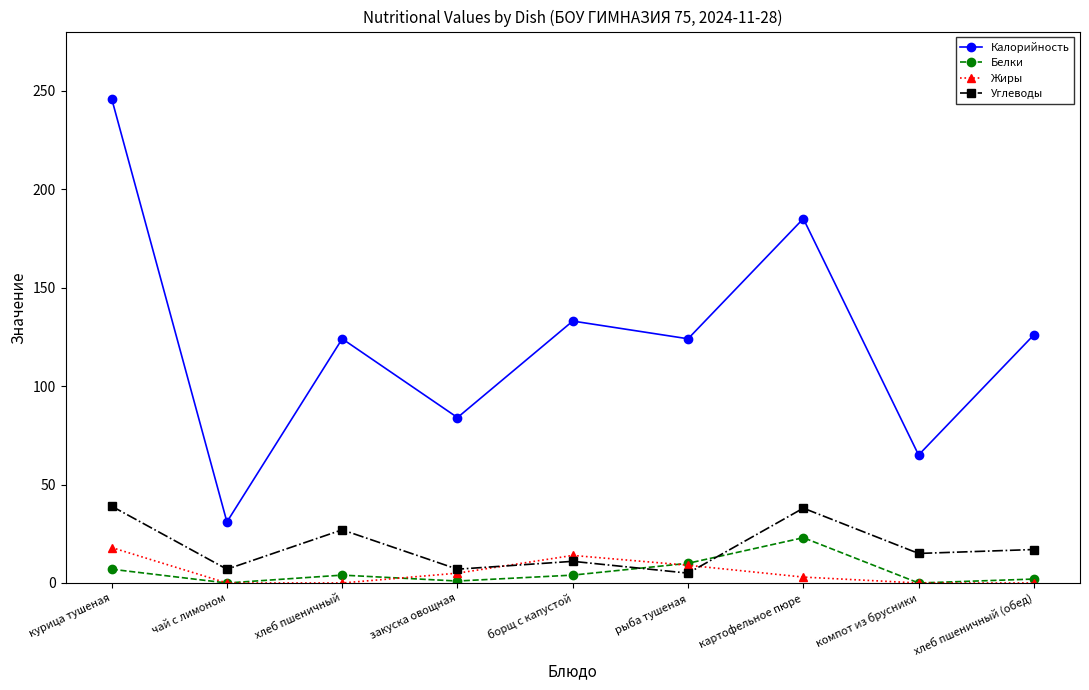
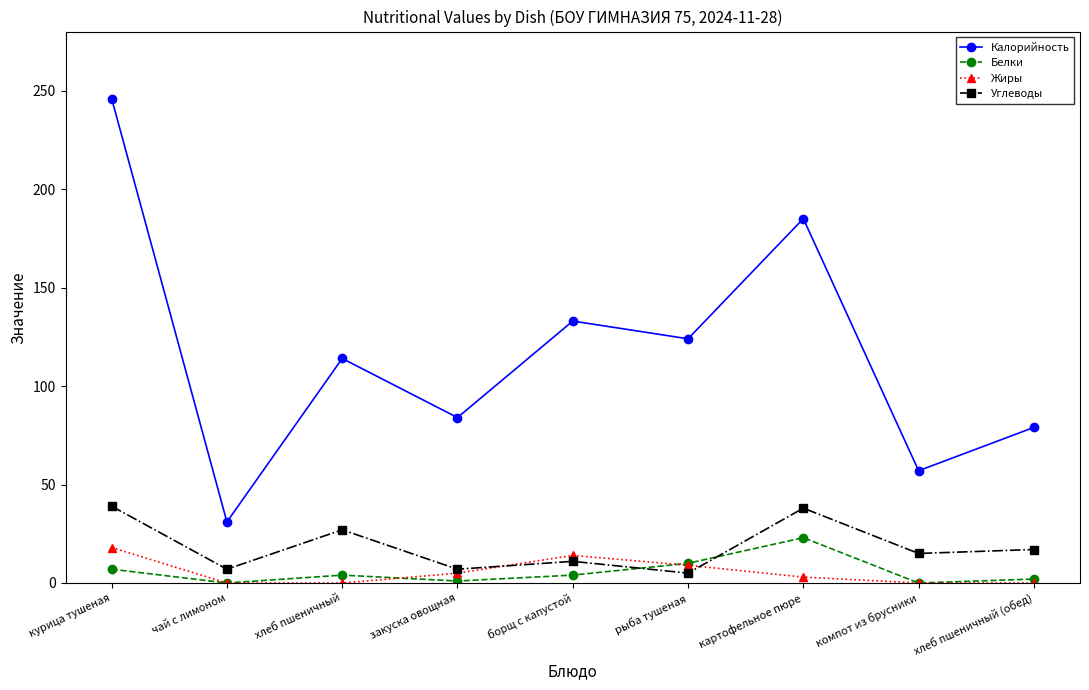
Калорийность, хлеб пшеничный: 124 -> 114
Калорийность, компот из брусники: 65 -> 57
Калорийность, хлеб пшеничный (обед): 126 -> 79
